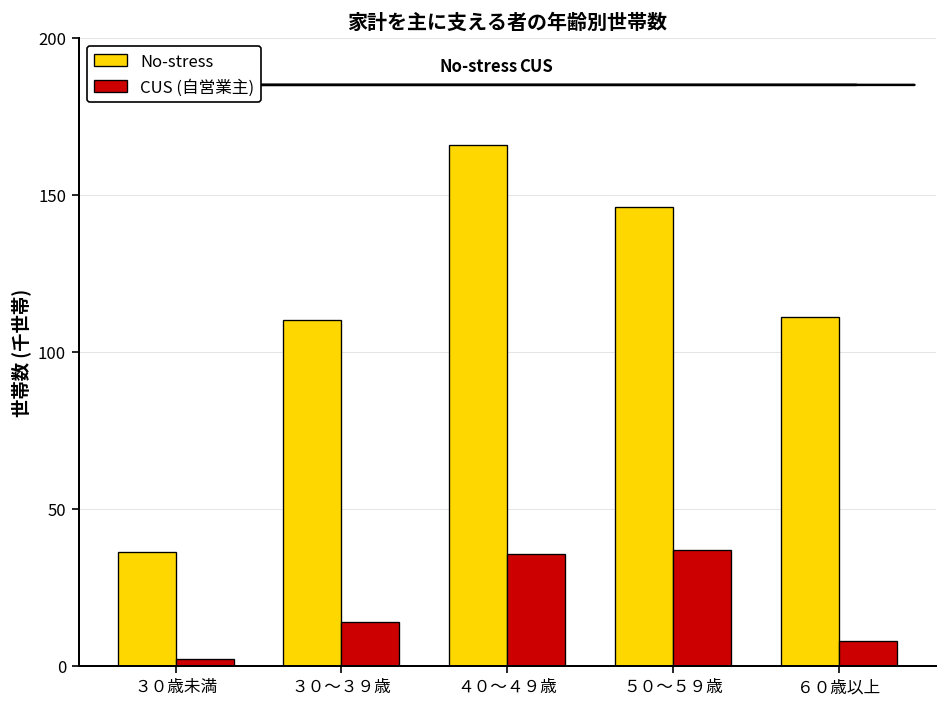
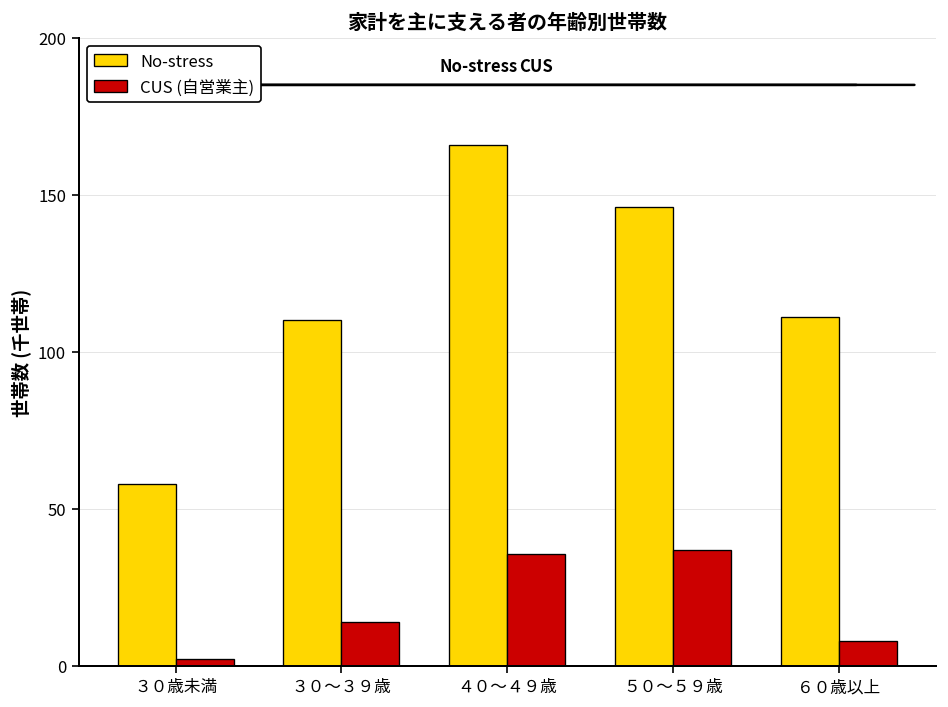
No-stress, ３０歳未満: 36 -> 58
